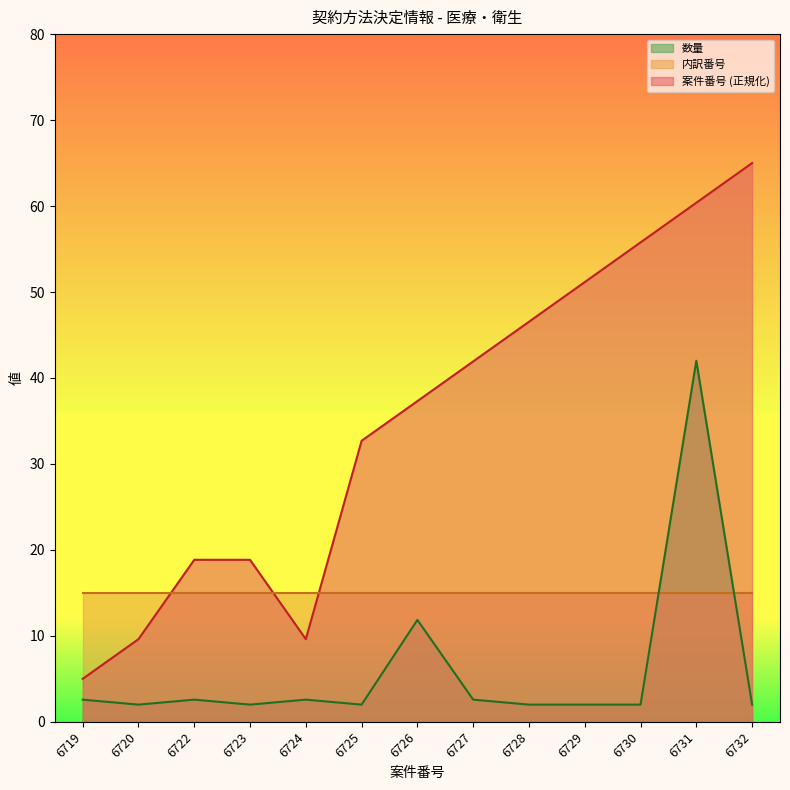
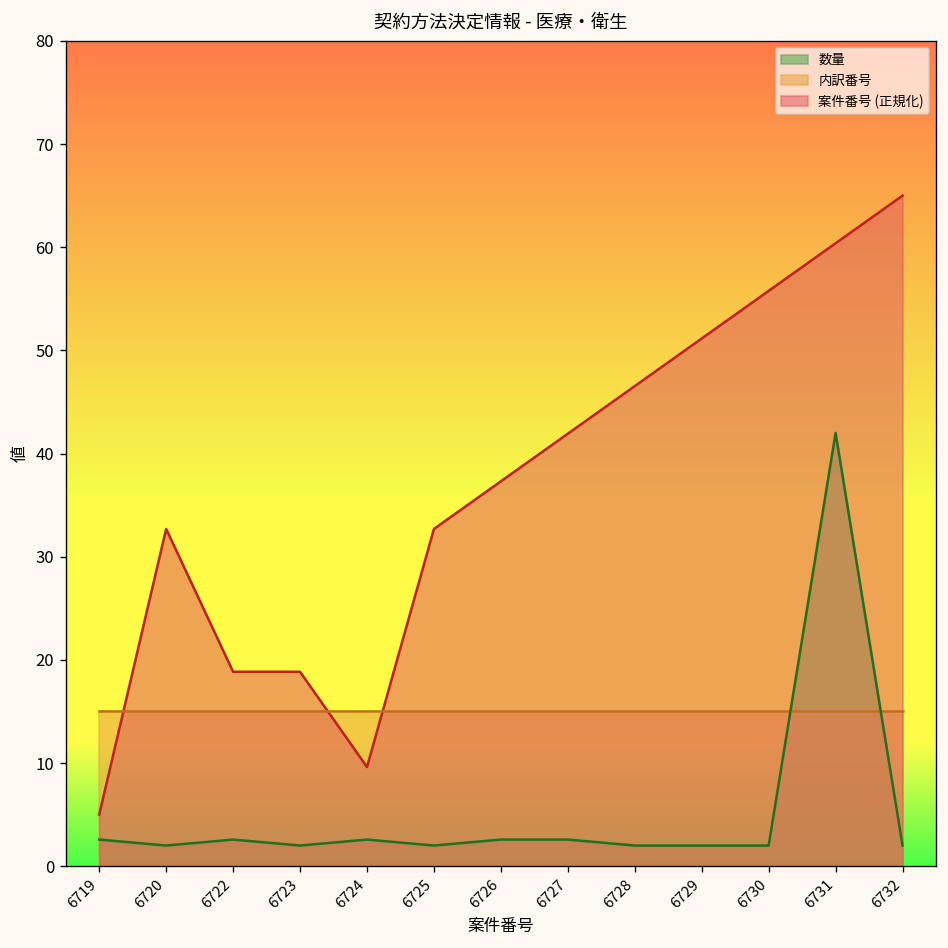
案件番号 (正規化), 6720: 10 -> 33
数量, 6726: 12 -> 3
